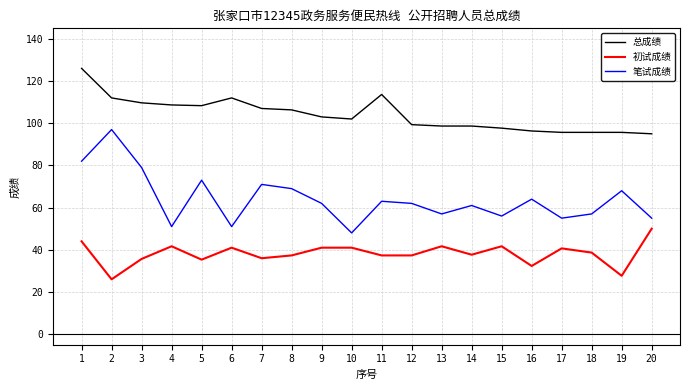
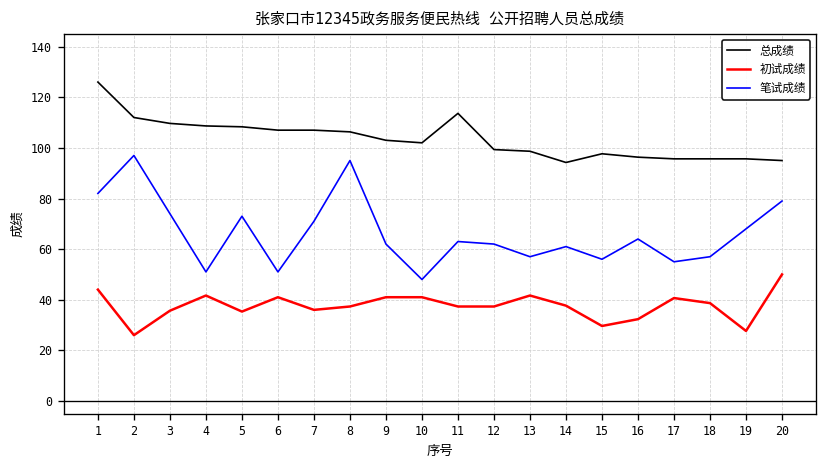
笔试成绩, 3: 79 -> 74
总成绩, 6: 112 -> 107
笔试成绩, 8: 69 -> 95
总成绩, 14: 99 -> 94
初试成绩, 15: 42 -> 30
笔试成绩, 20: 55 -> 79
